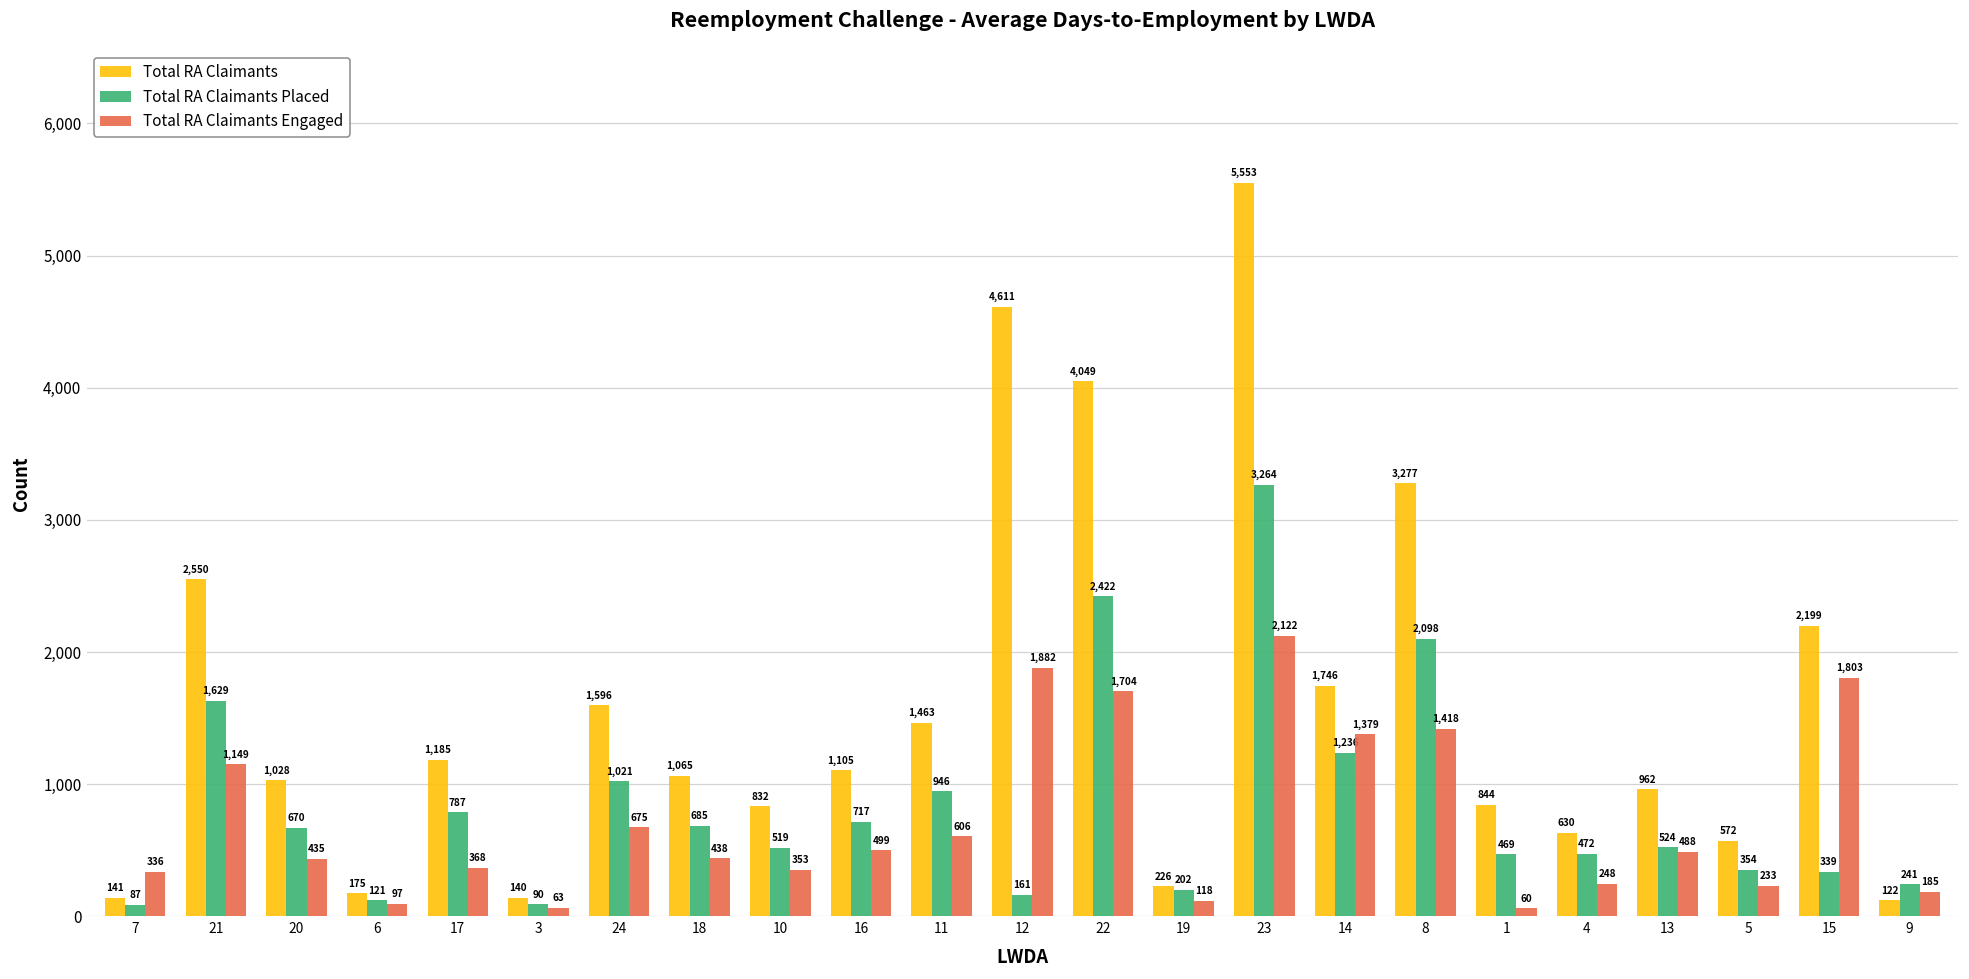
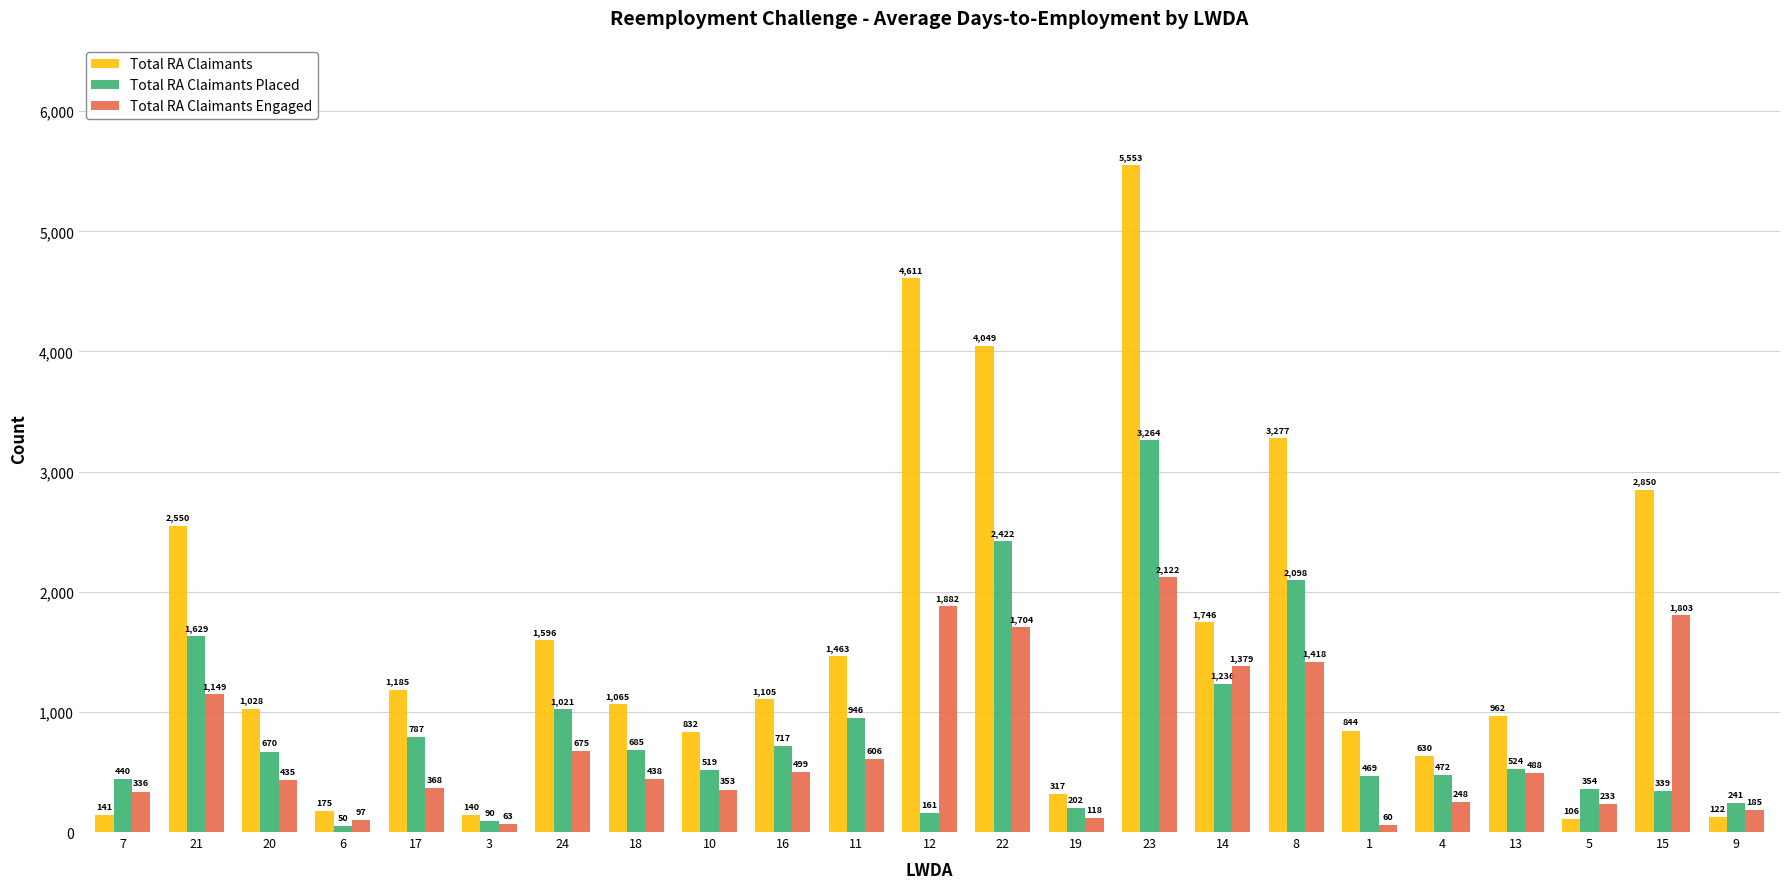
Total RA Claimants Placed, 7: 87 -> 440
Total RA Claimants Placed, 6: 121 -> 50
Total RA Claimants, 19: 226 -> 317
Total RA Claimants, 5: 572 -> 106
Total RA Claimants, 15: 2,199 -> 2,850
